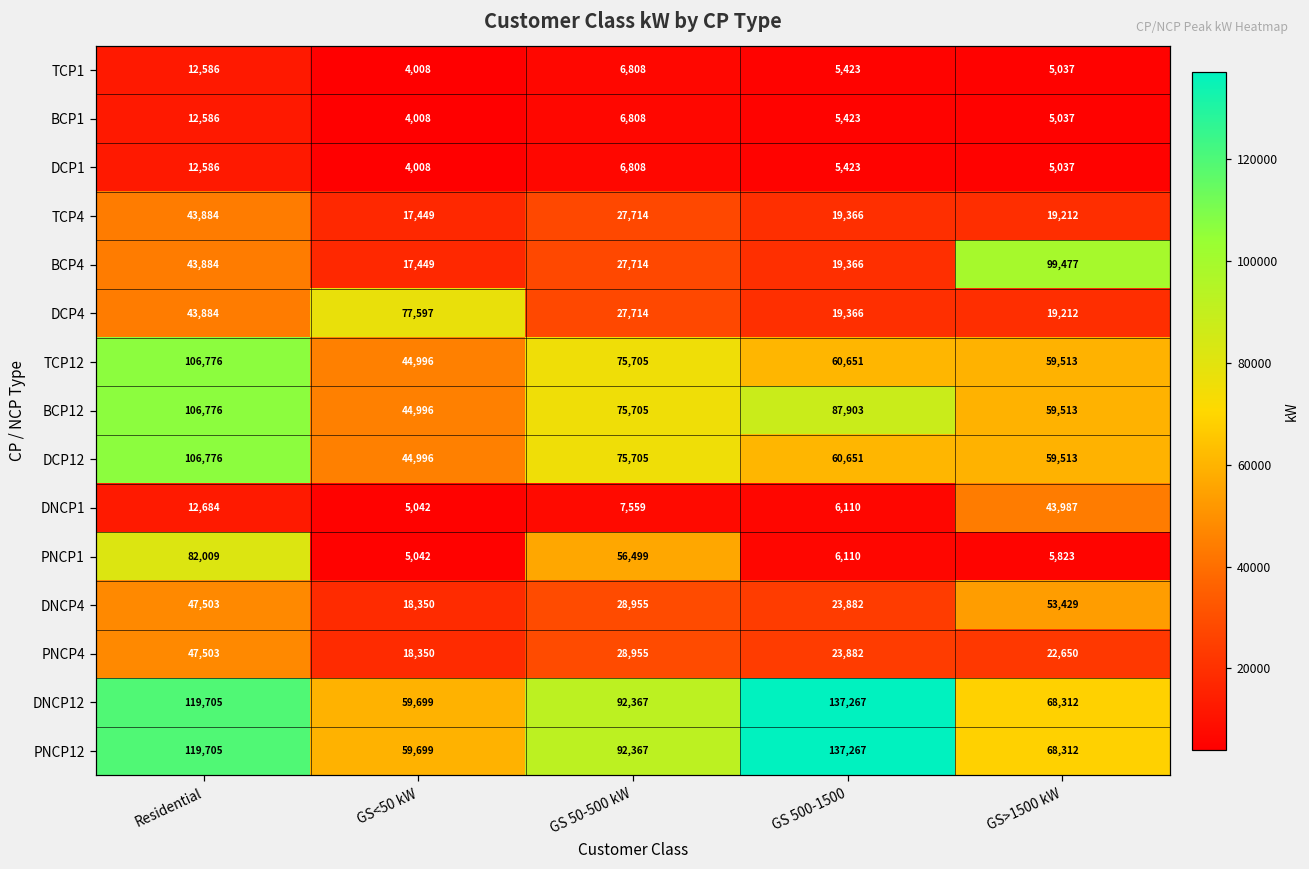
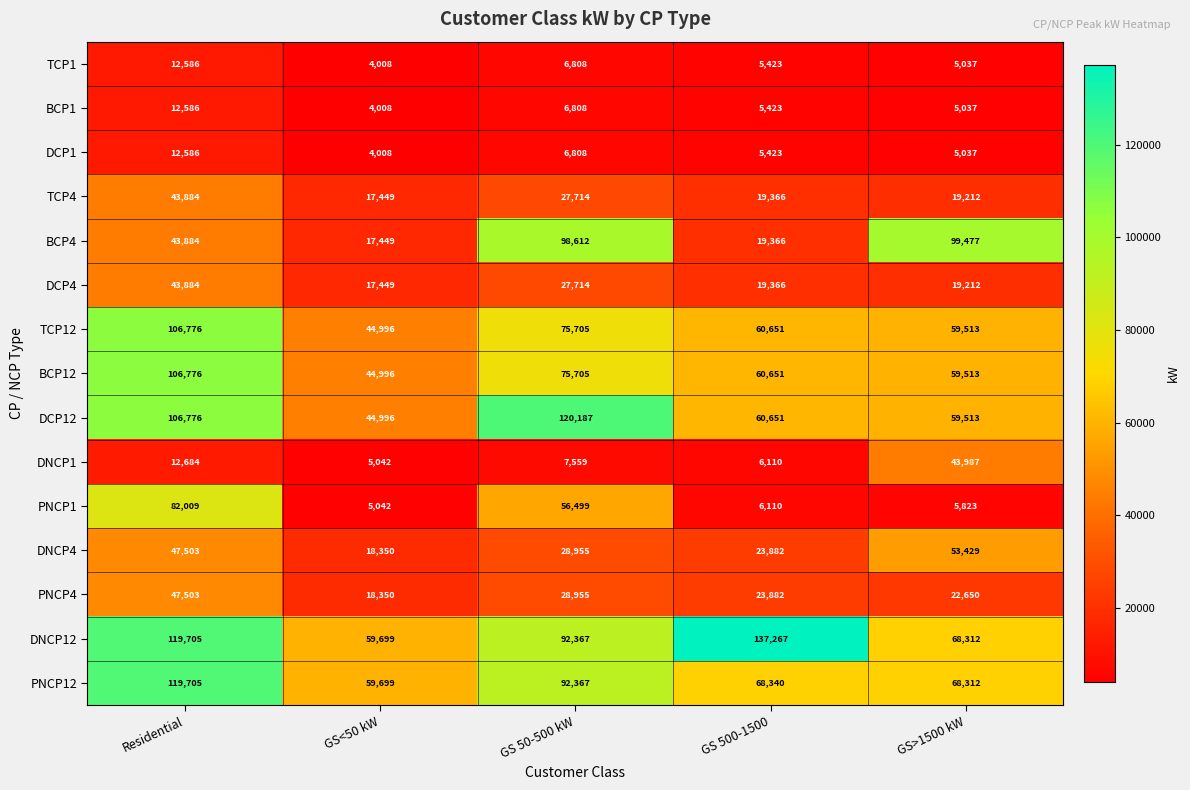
BCP4, GS 50-500 kW: 27,714 -> 98,612
DCP4, GS<50 kW: 77,597 -> 17,449
BCP12, GS 500-1500: 87,903 -> 60,651
DCP12, GS 50-500 kW: 75,705 -> 120,187
PNCP12, GS 500-1500: 137,267 -> 68,340
